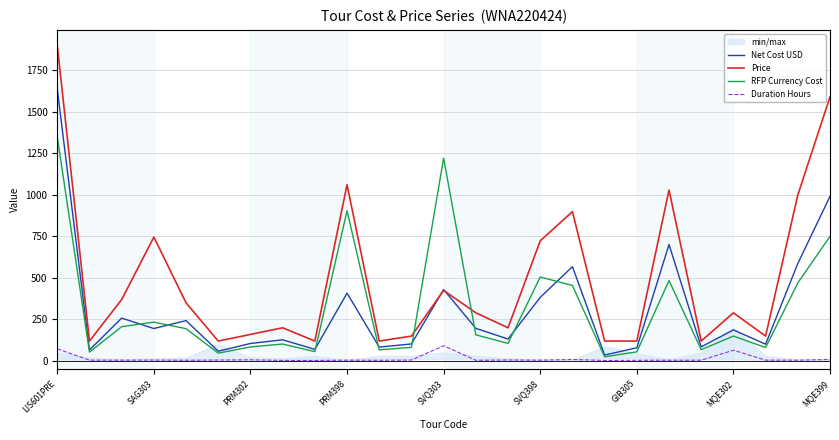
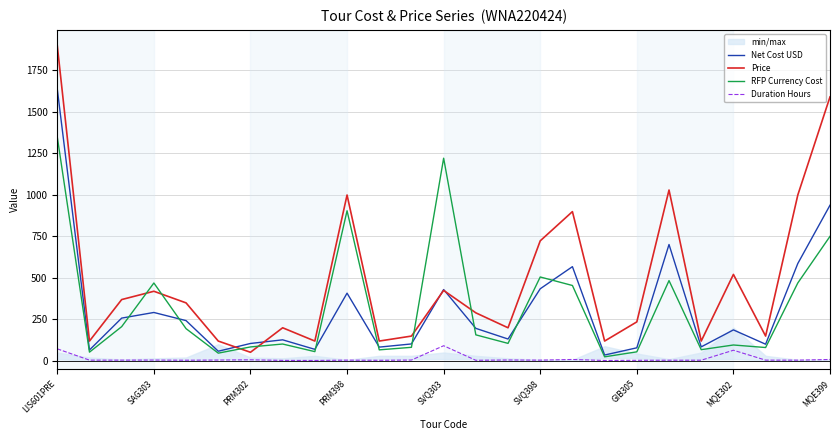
Net Cost USD, SAG303: 190 -> 290
Price, SAG303: 750 -> 420
RFP Currency Cost, SAG303: 230 -> 470
Price, PRM302: 160 -> 50
Price, PRM398: 1060 -> 1000
Net Cost USD, SVQ398: 380 -> 430
Price, GIB305: 120 -> 230
Price, MQE302: 290 -> 520
RFP Currency Cost, MQE302: 150 -> 100
Net Cost USD, MQE399: 990 -> 940
